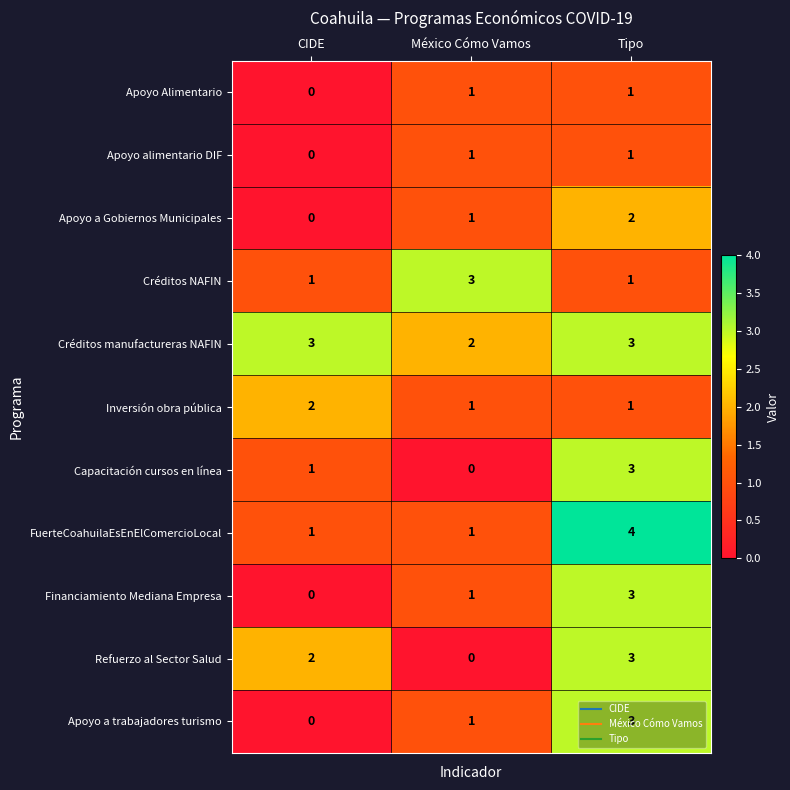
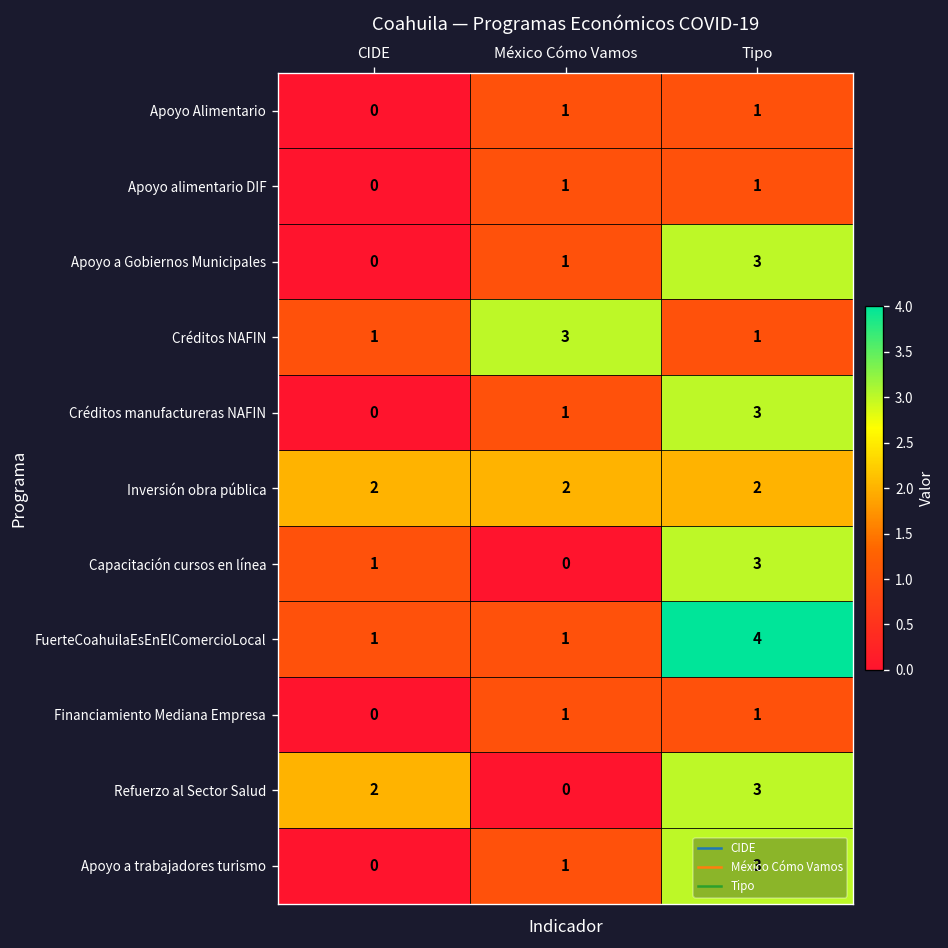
Apoyo a Gobiernos Municipales, Tipo: 2 -> 3
Créditos manufactureras NAFIN, CIDE: 3 -> 0
Créditos manufactureras NAFIN, México Cómo Vamos: 2 -> 1
Inversión obra pública, México Cómo Vamos: 1 -> 2
Inversión obra pública, Tipo: 1 -> 2
Financiamiento Mediana Empresa, Tipo: 3 -> 1
